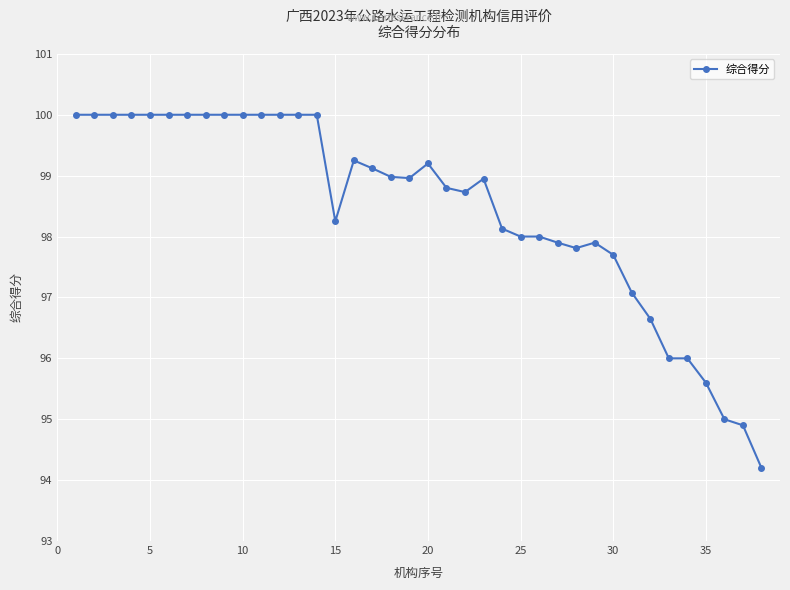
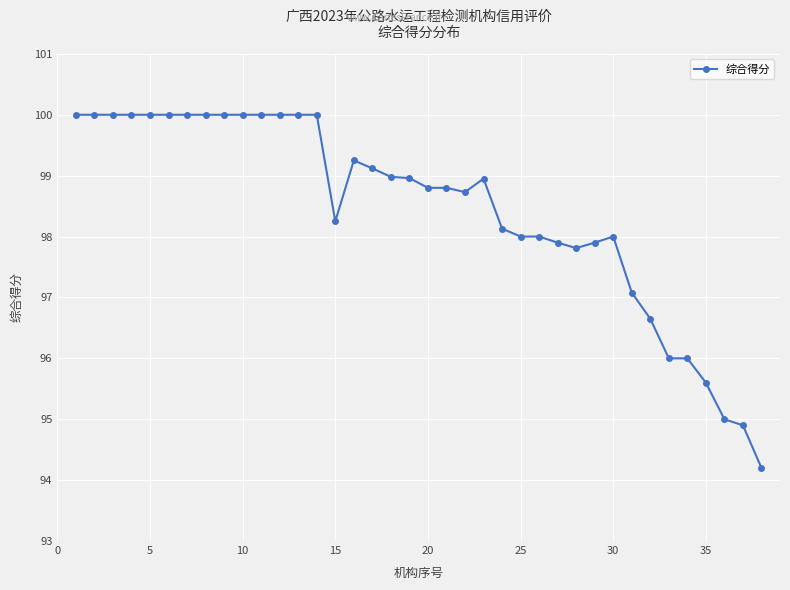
20: 99.2 -> 98.8
30: 97.7 -> 98.0
